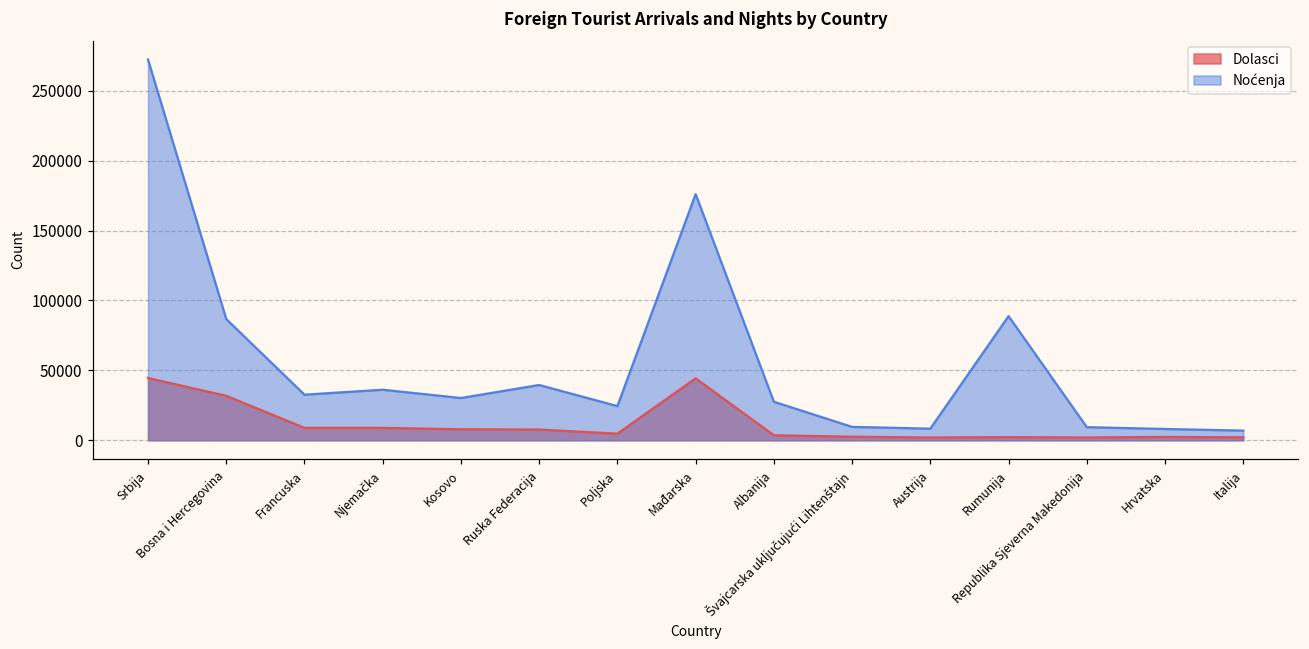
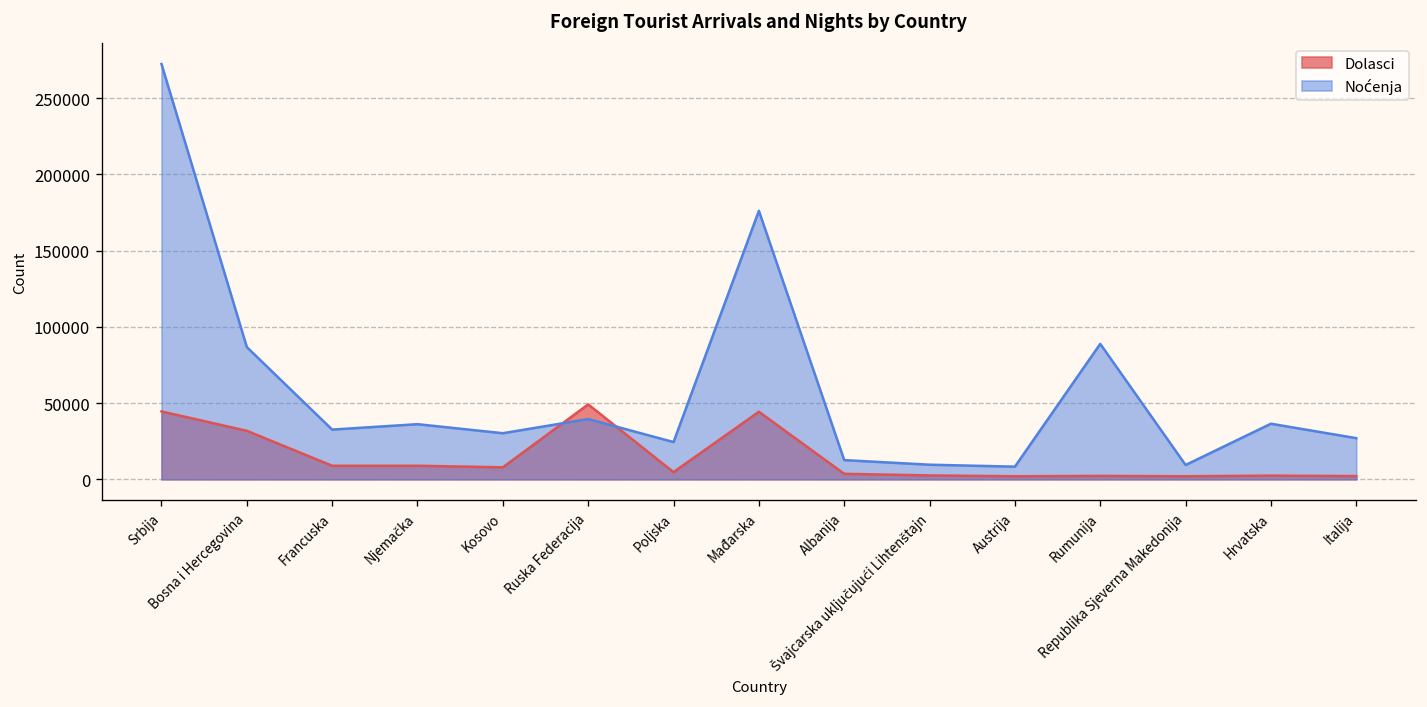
Dolasci, Ruska Federacija: 8000 -> 49000
Noćenja, Albanija: 28000 -> 13000
Noćenja, Hrvatska: 8000 -> 36000
Noćenja, Italija: 7000 -> 27000
